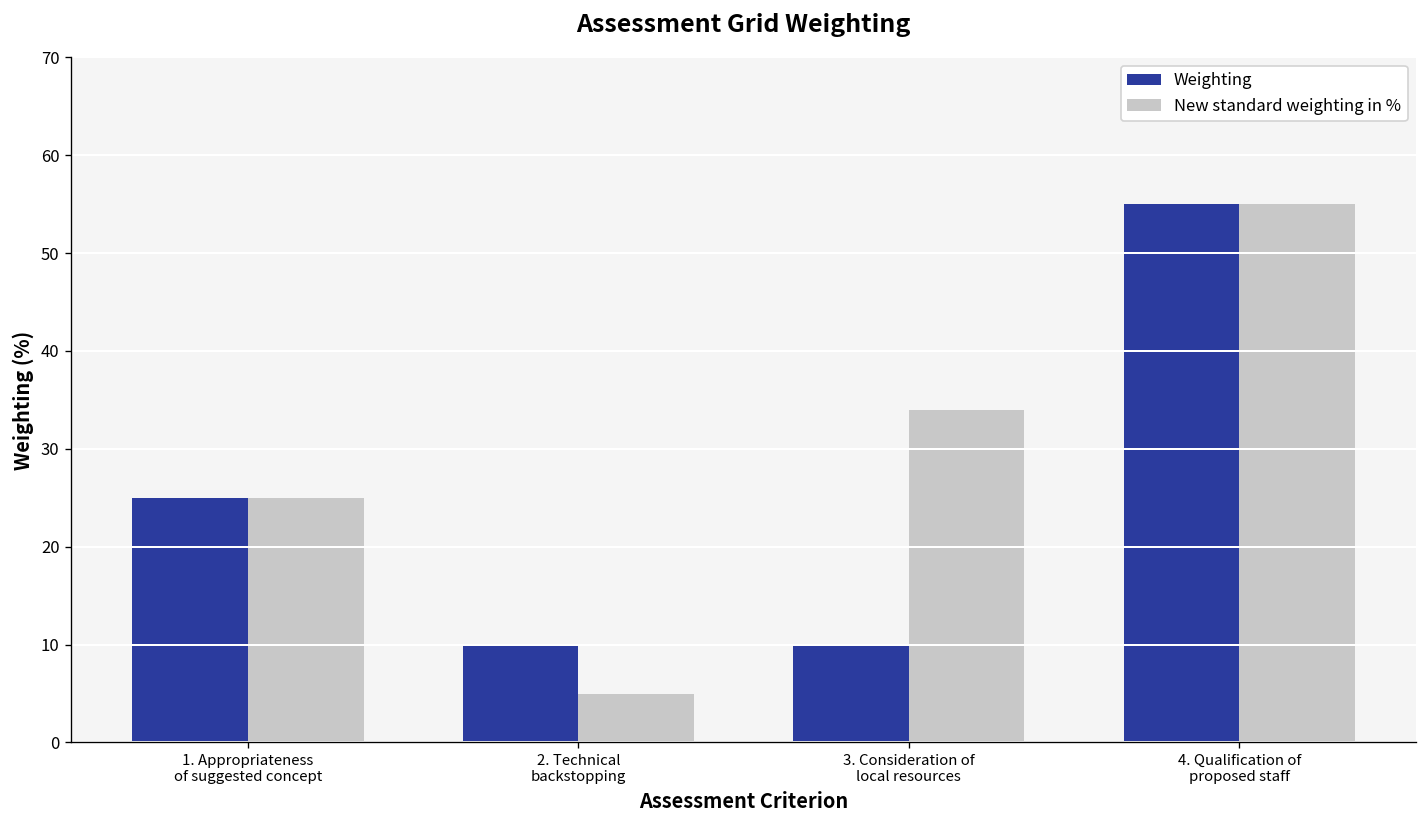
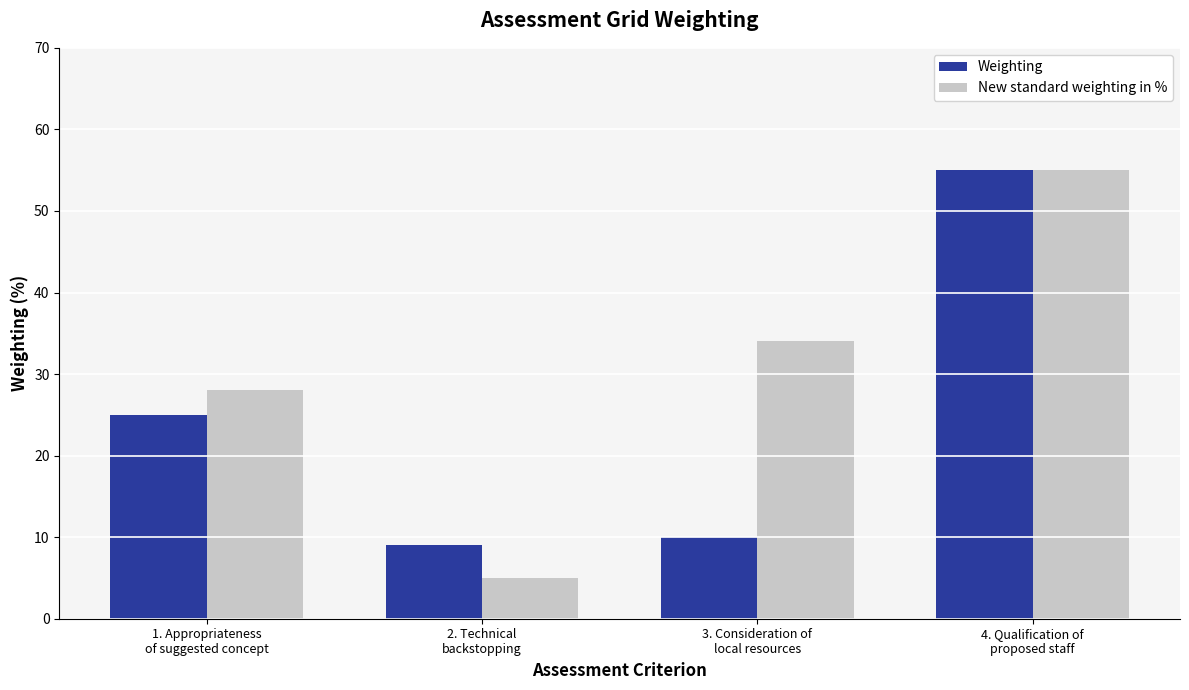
New standard weighting in %, 1. Appropriateness of suggested concept: 25 -> 28
Weighting, 2. Technical backstopping: 10 -> 9
